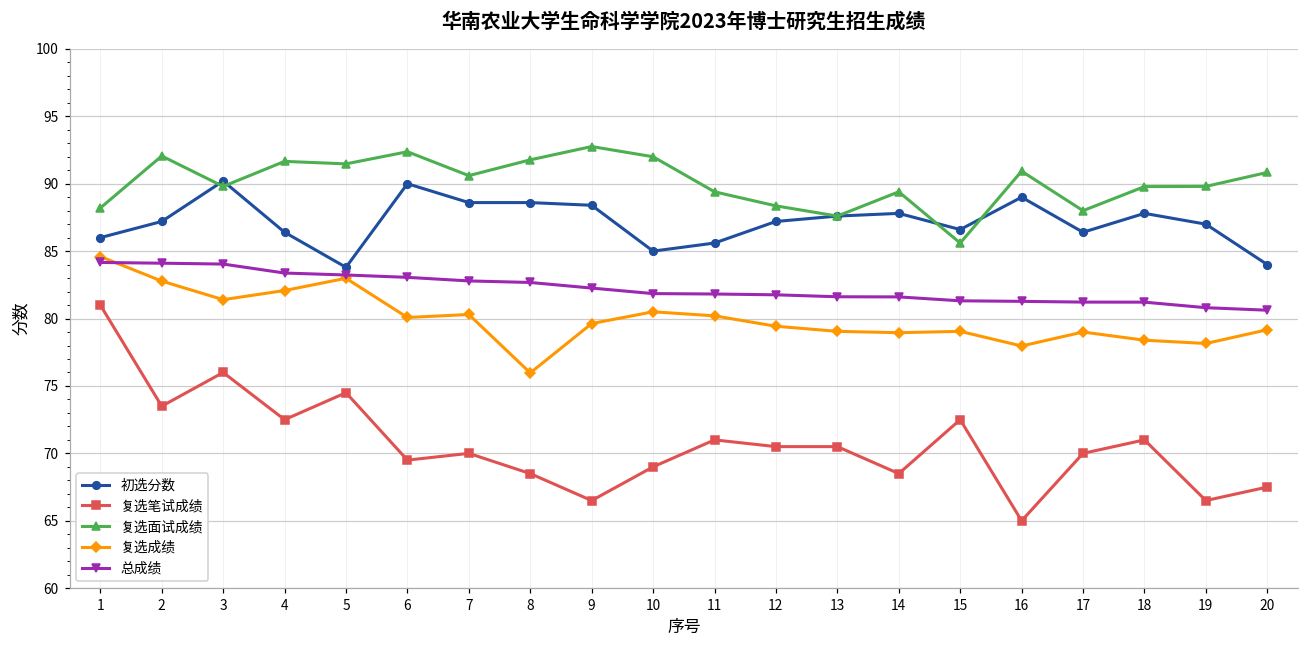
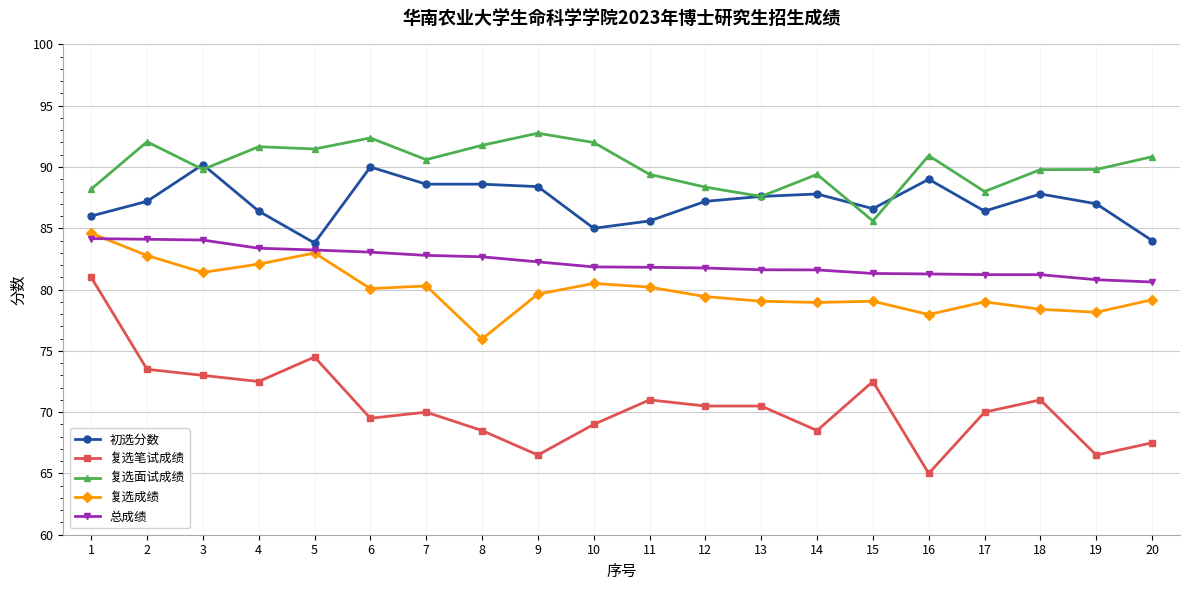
复选笔试成绩, 3: 76 -> 73
